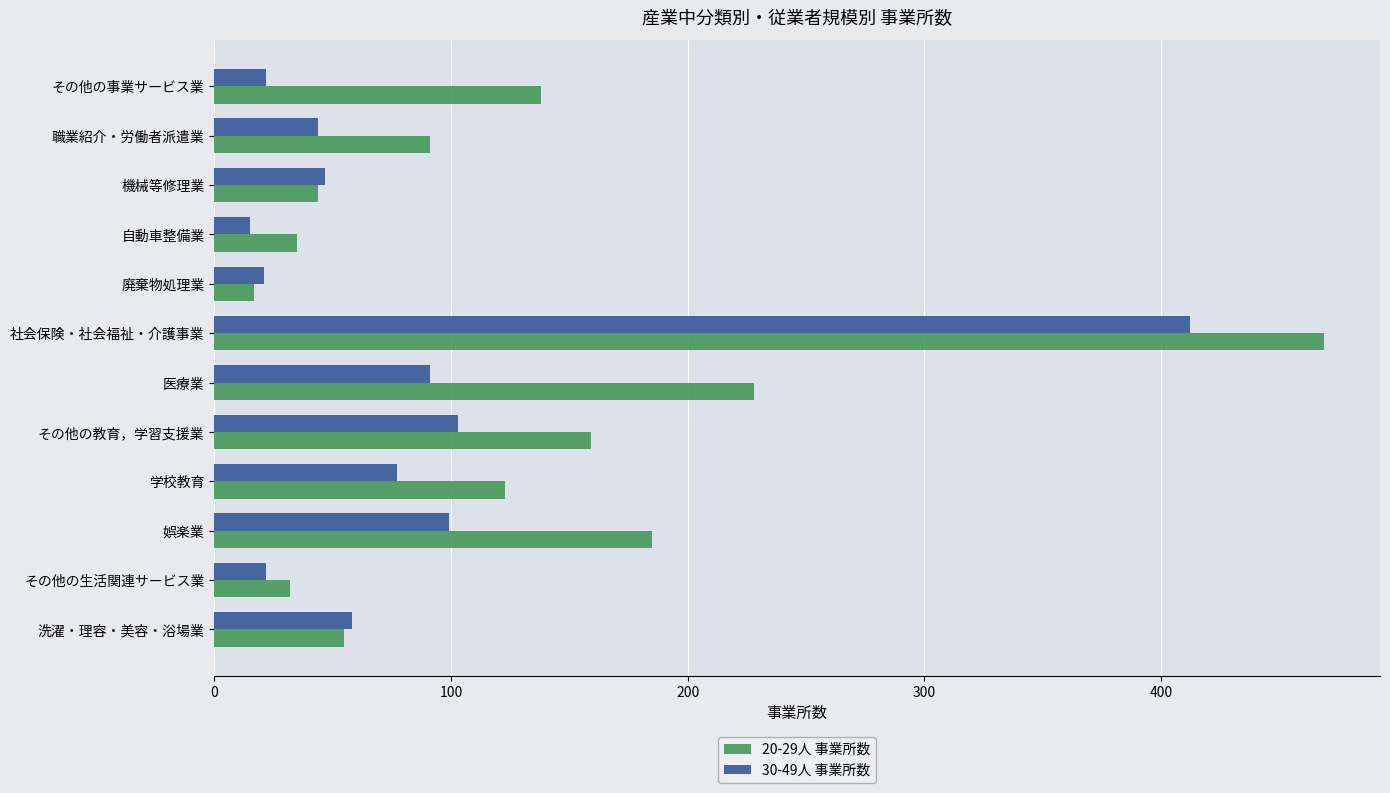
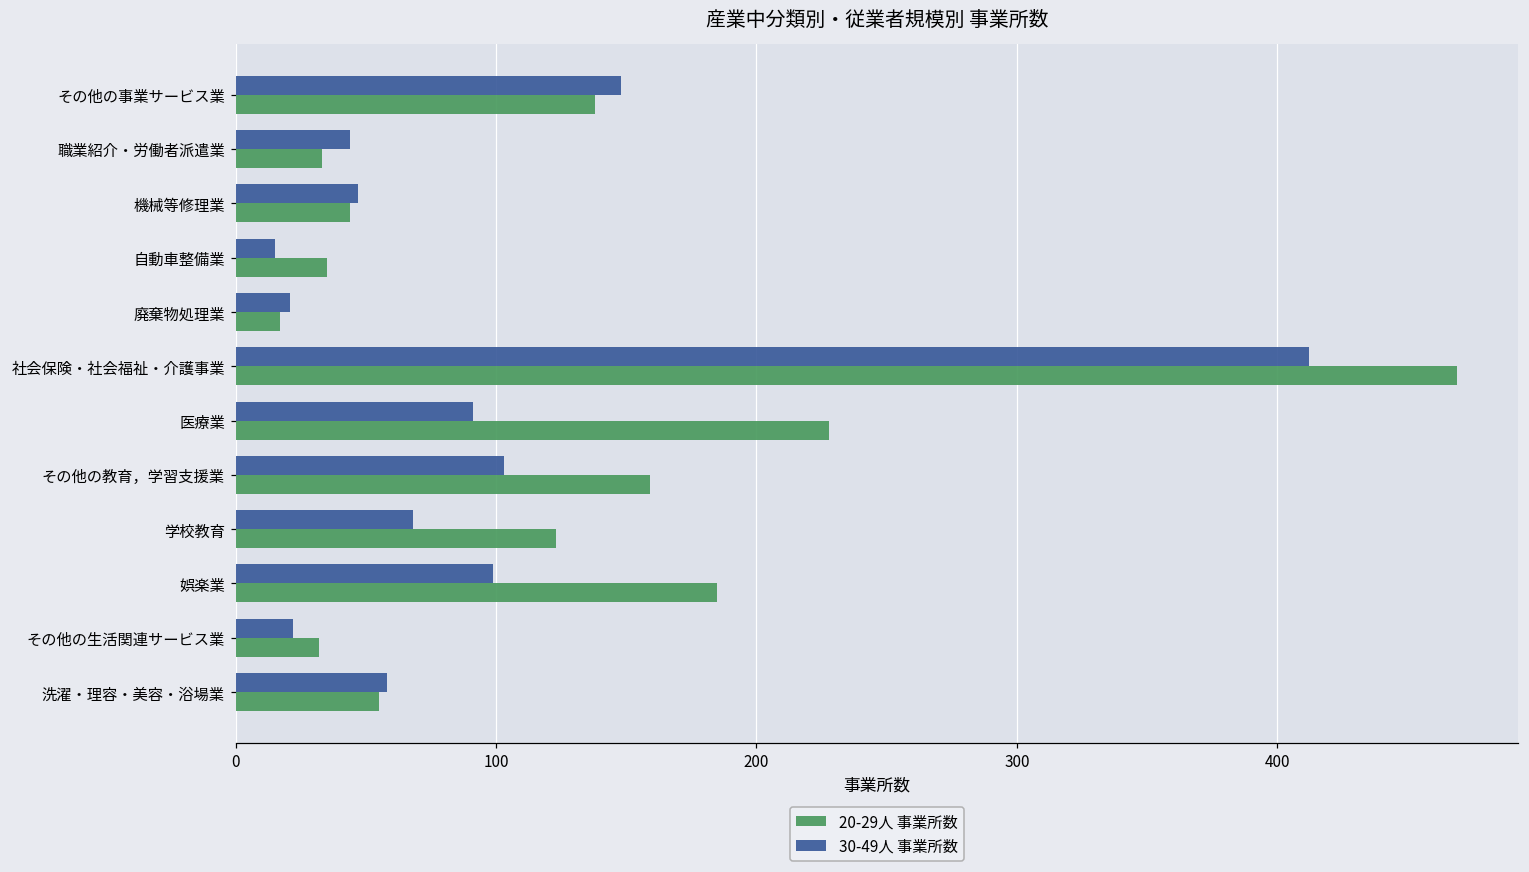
30-49人 事業所数, その他の事業サービス業: 22 -> 148
20-29人 事業所数, 職業紹介・労働者派遣業: 91 -> 33
30-49人 事業所数, 学校教育: 77 -> 68
